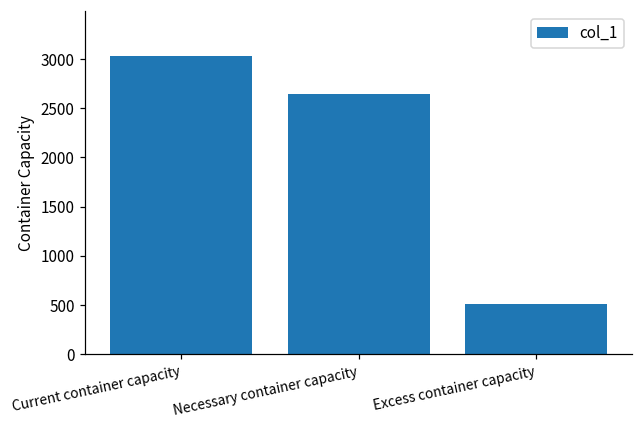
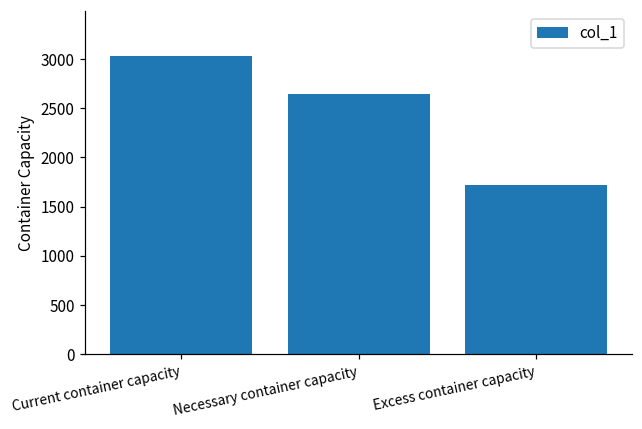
Excess container capacity: 500 -> 1700
